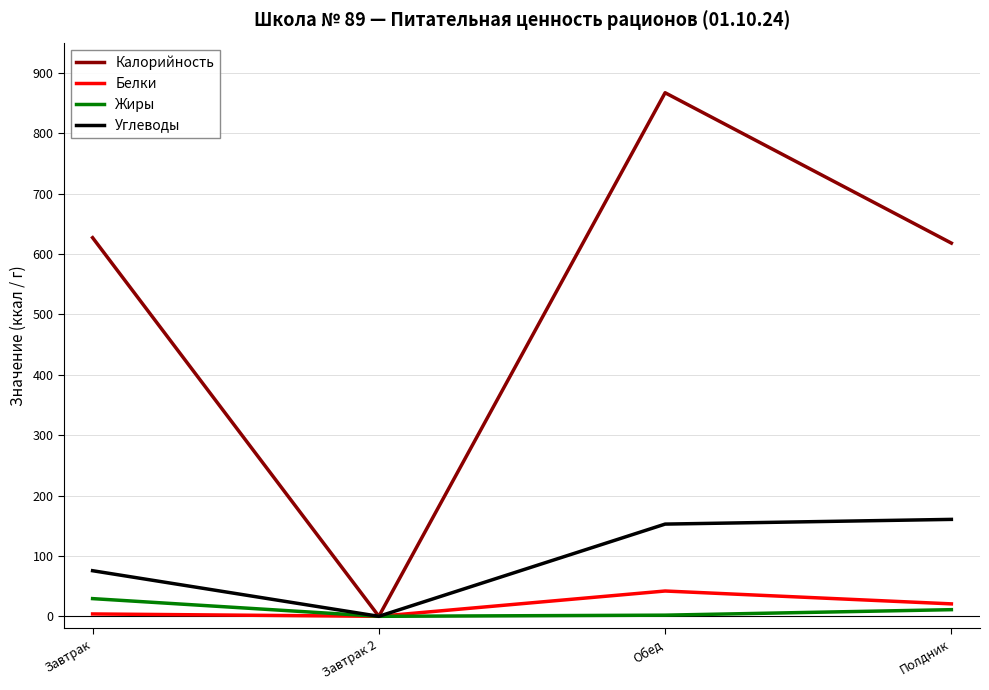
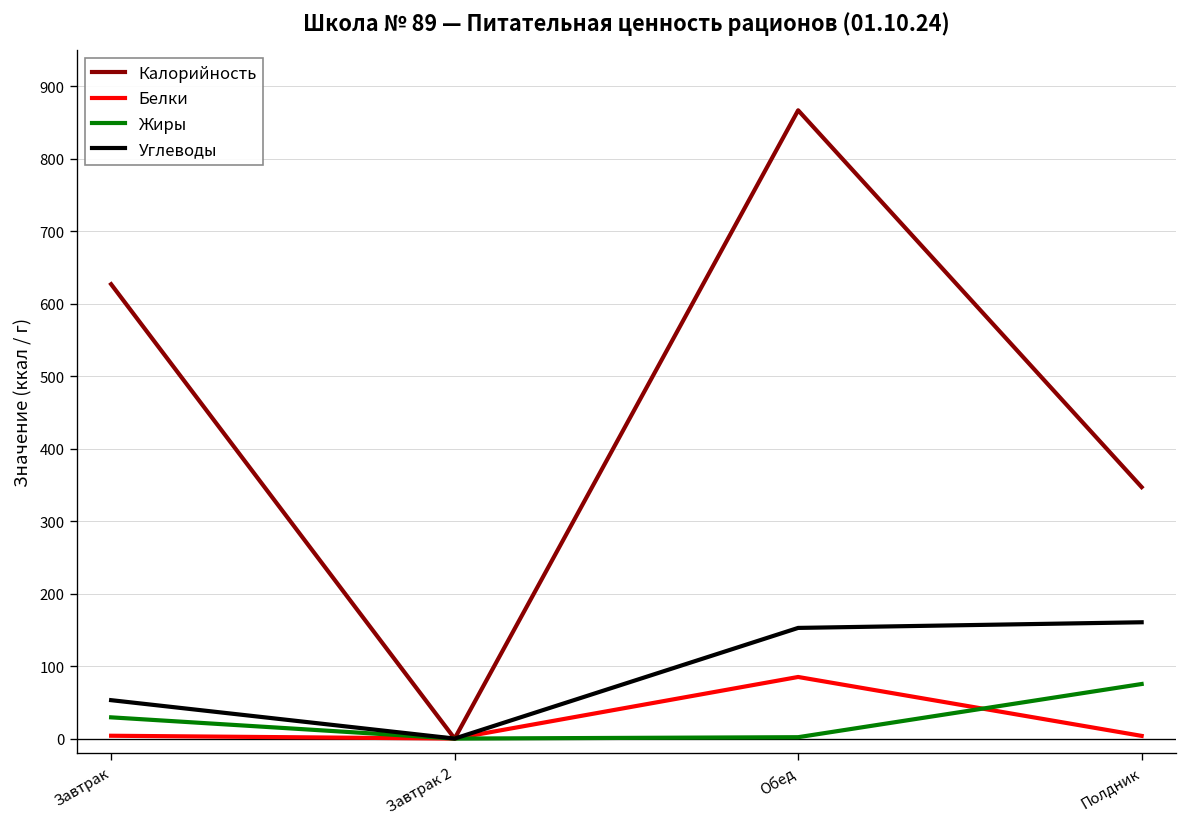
Углеводы, Завтрак: 80 -> 50
Белки, Обед: 40 -> 90
Калорийность, Полдник: 620 -> 350
Белки, Полдник: 20 -> 0
Жиры, Полдник: 10 -> 80
